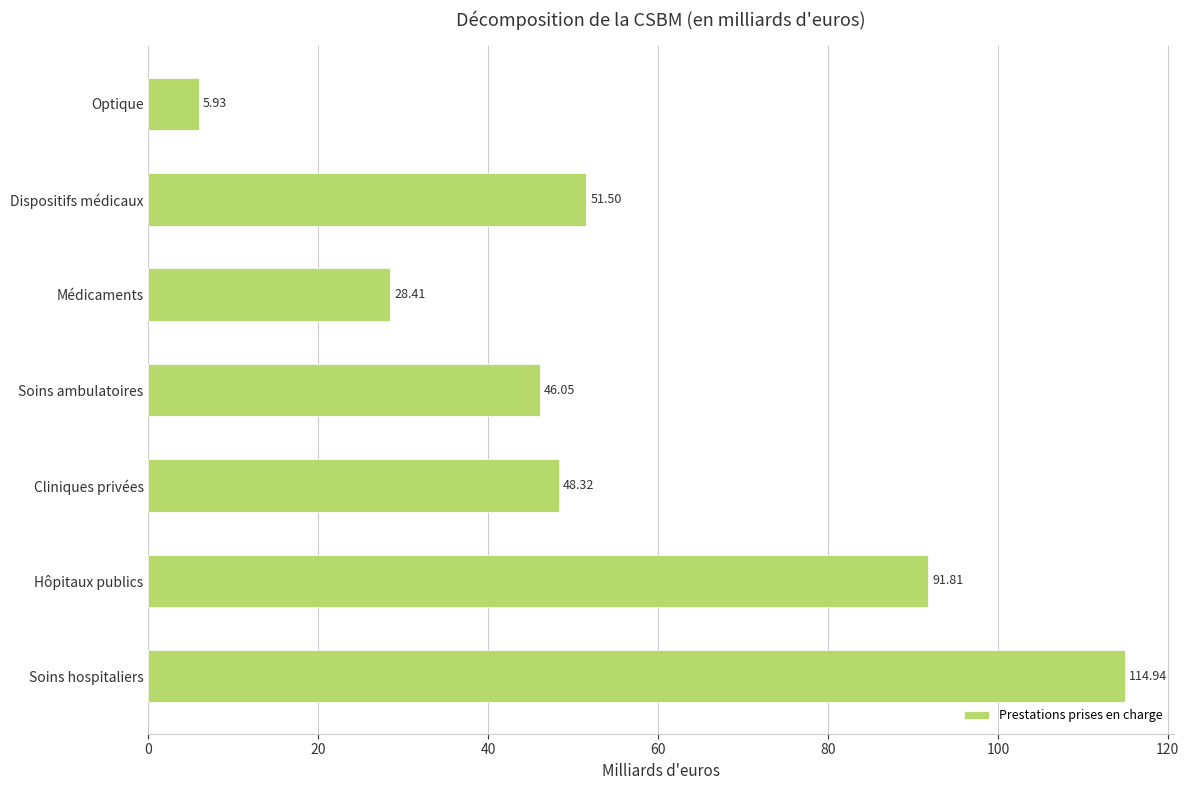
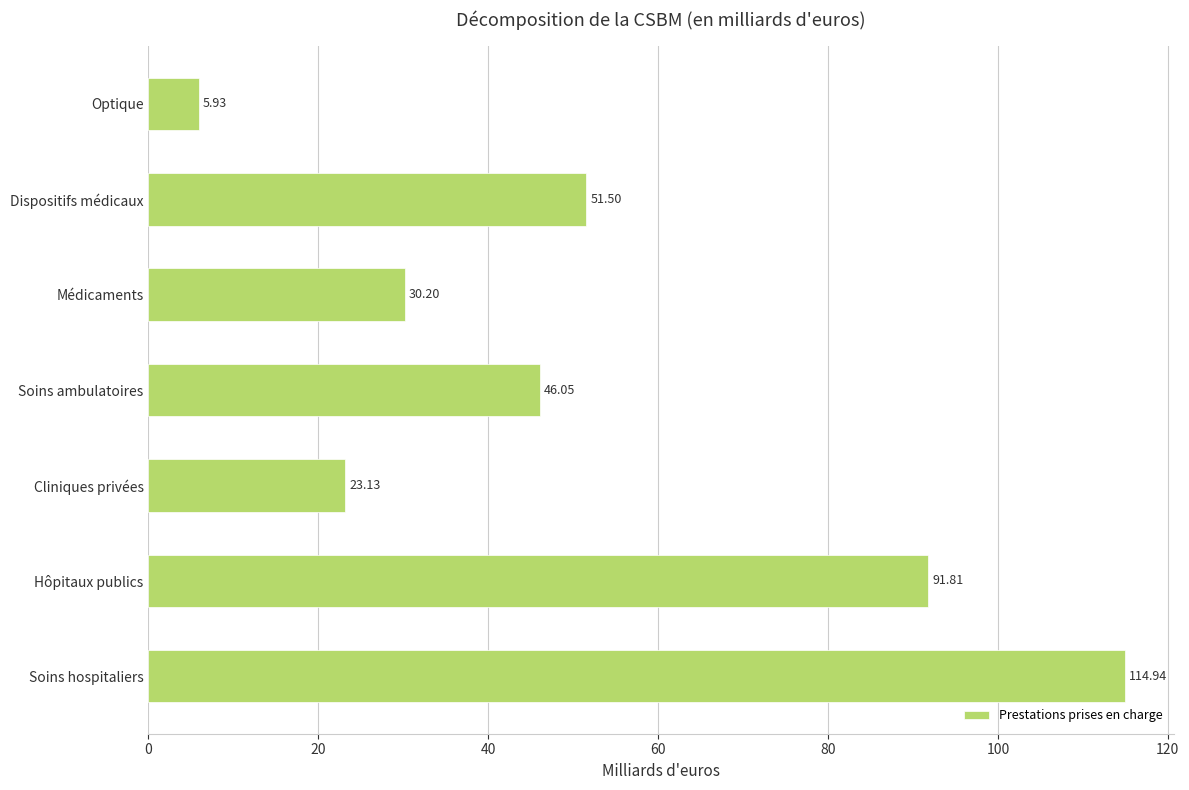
Médicaments: 28.41 -> 30.20
Cliniques privées: 48.32 -> 23.13
